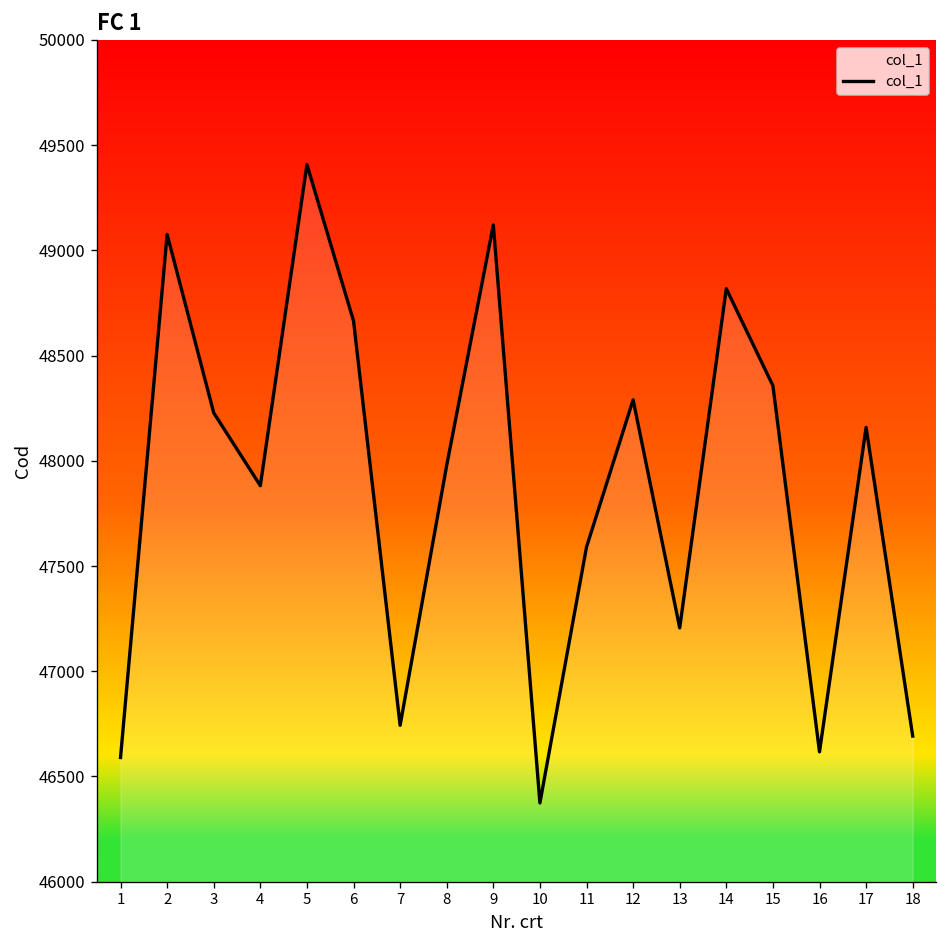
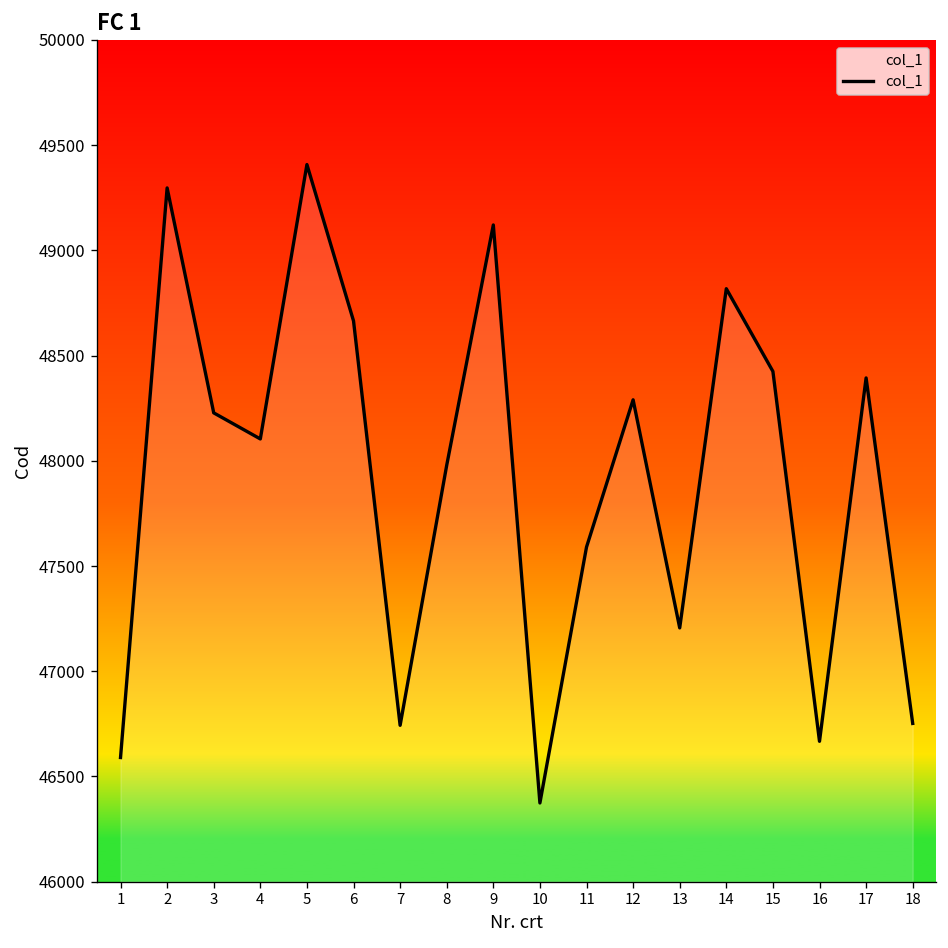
2: 49080 -> 49300
4: 47880 -> 48100
15: 48360 -> 48430
16: 46620 -> 46670
17: 48160 -> 48390
18: 46690 -> 46750
